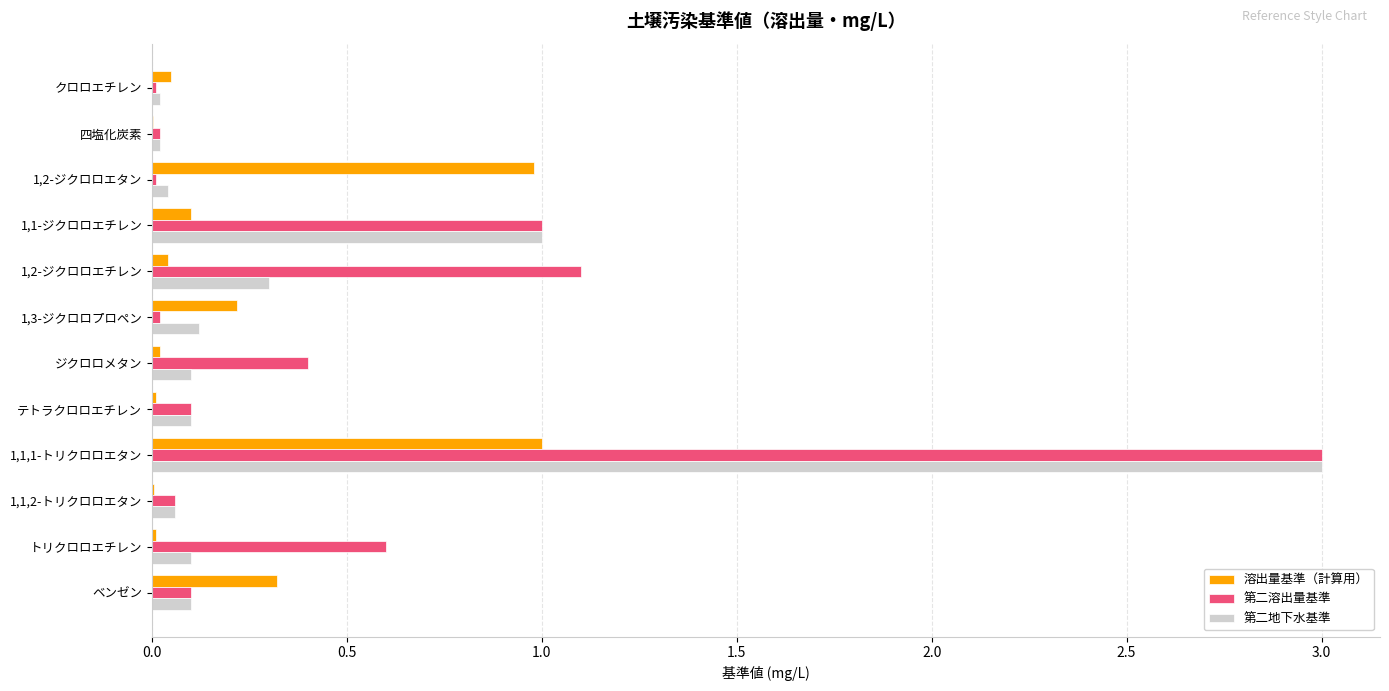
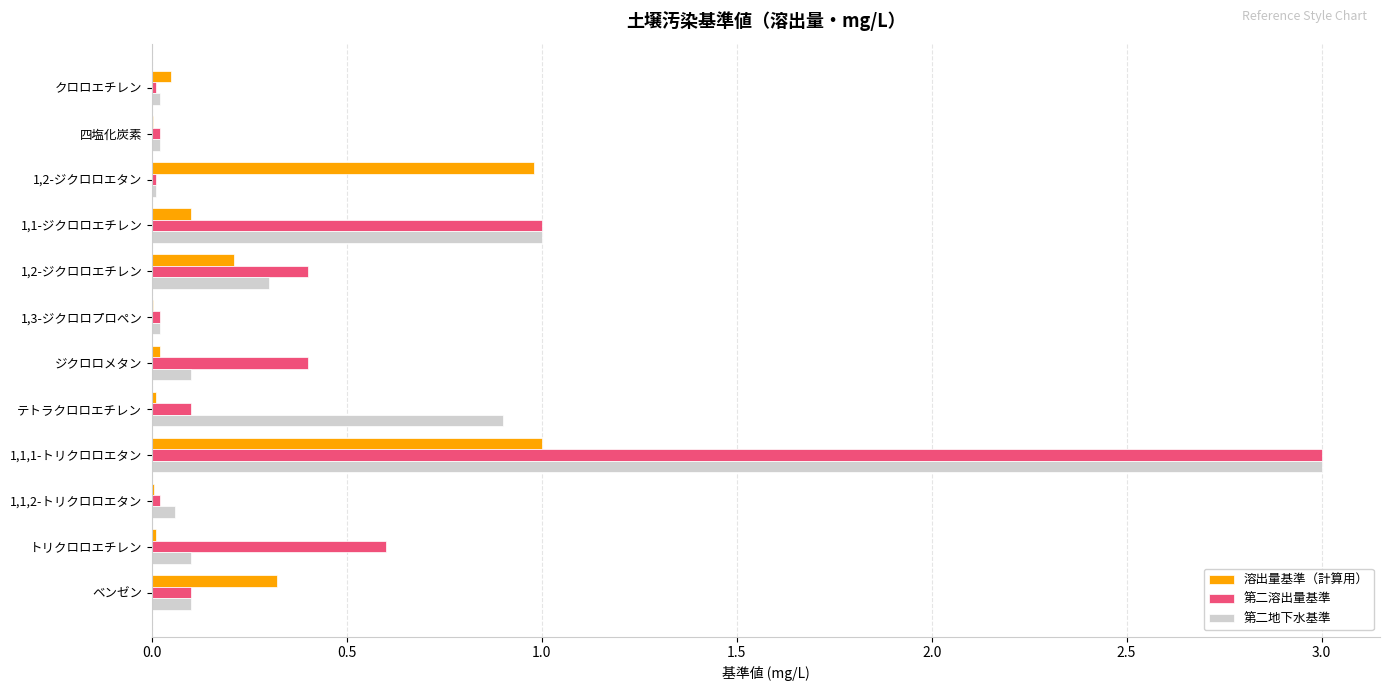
第二地下水基準, 1,2-ジクロロエタン: 0.04 -> 0.01
溶出量基準（計算用）, 1,2-ジクロロエチレン: 0.04 -> 0.21
第二溶出量基準, 1,2-ジクロロエチレン: 1.1 -> 0.4
溶出量基準（計算用）, 1,3-ジクロロプロペン: 0.22 -> 0.00
第二地下水基準, 1,3-ジクロロプロペン: 0.12 -> 0.02
第二地下水基準, テトラクロロエチレン: 0.1 -> 0.9
第二溶出量基準, 1,1,2-トリクロロエタン: 0.06 -> 0.02
